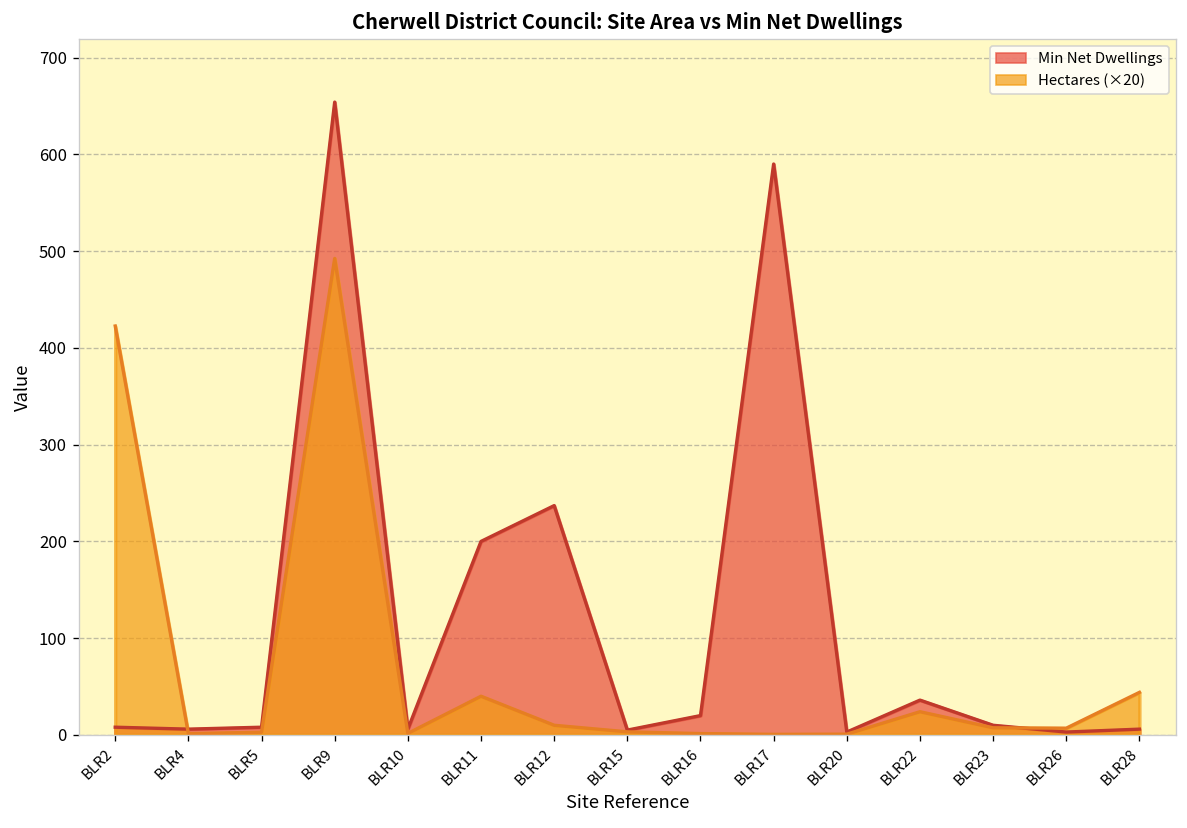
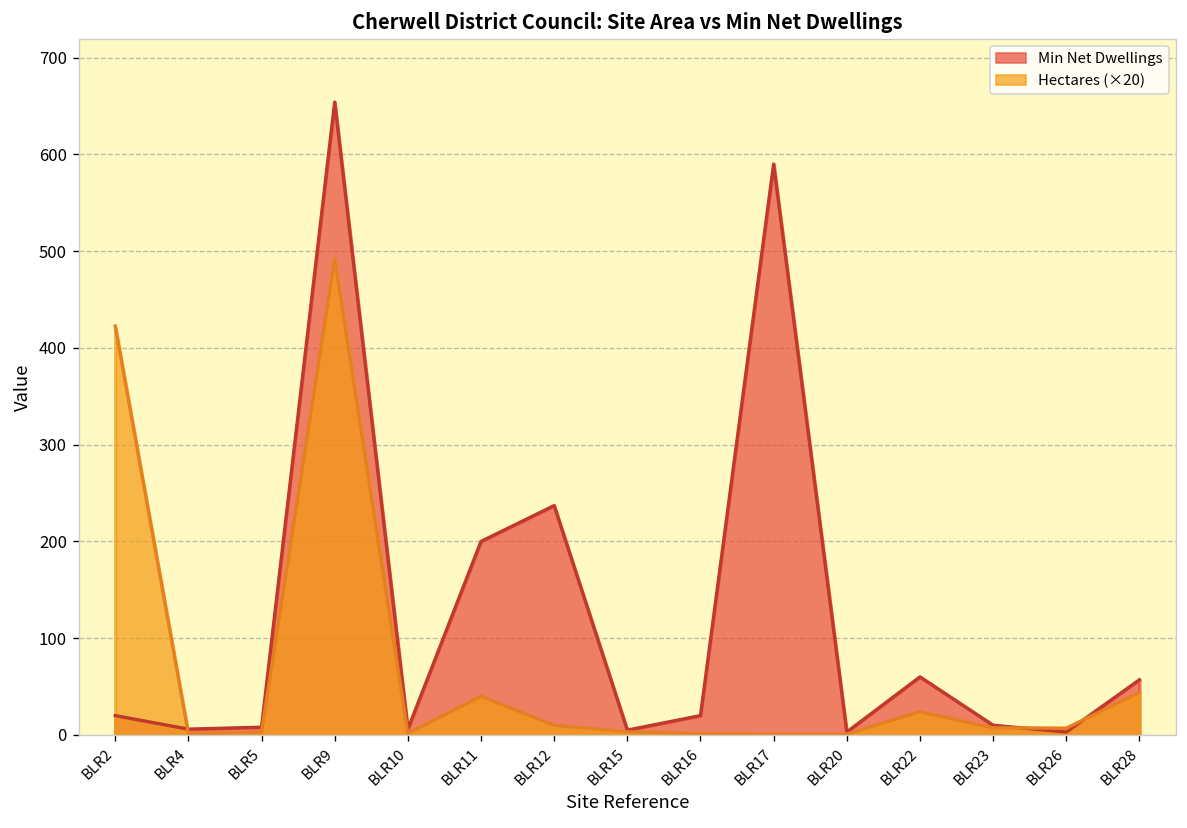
Min Net Dwellings, BLR2: 10 -> 20
Min Net Dwellings, BLR22: 40 -> 60
Min Net Dwellings, BLR28: 10 -> 60
